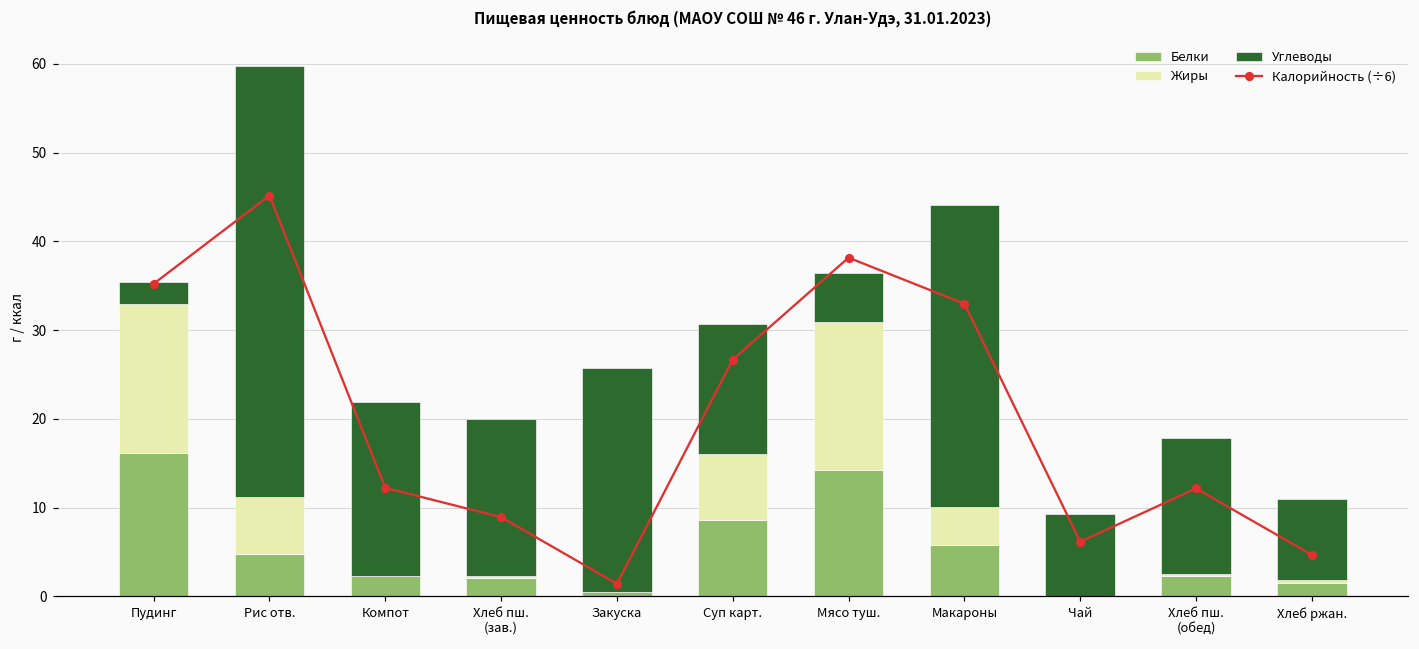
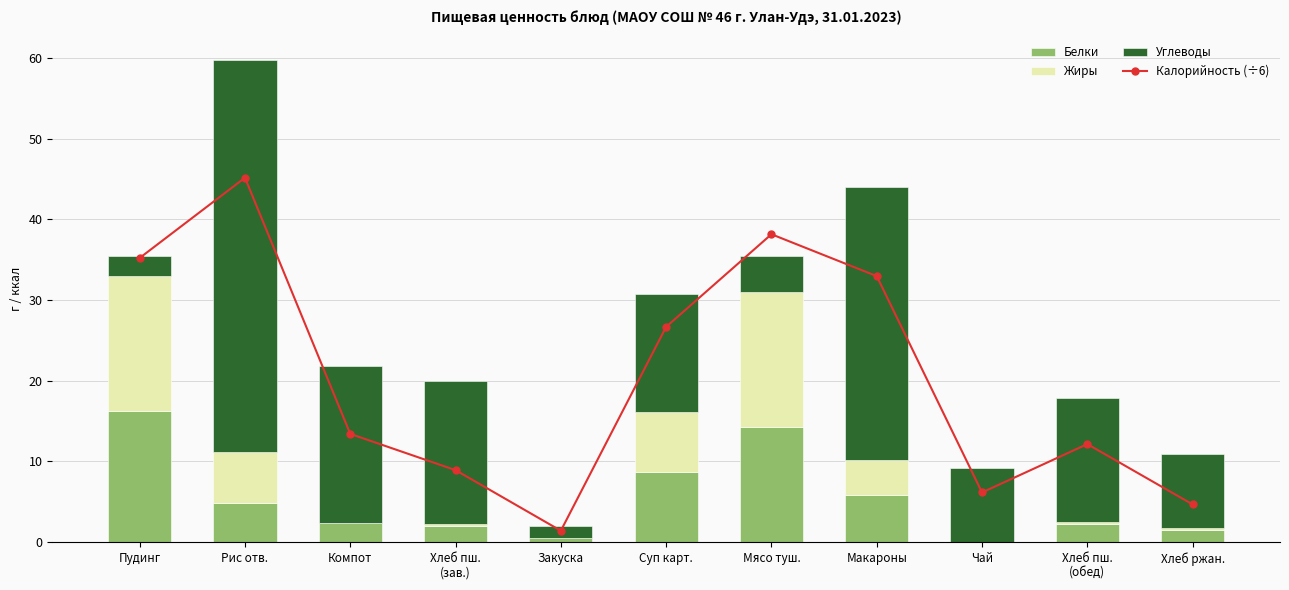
Калорийность (÷6), Компот: 12 -> 13
Углеводы, Закуска: 25 -> 2
Углеводы, Мясо туш.: 5 -> 4
